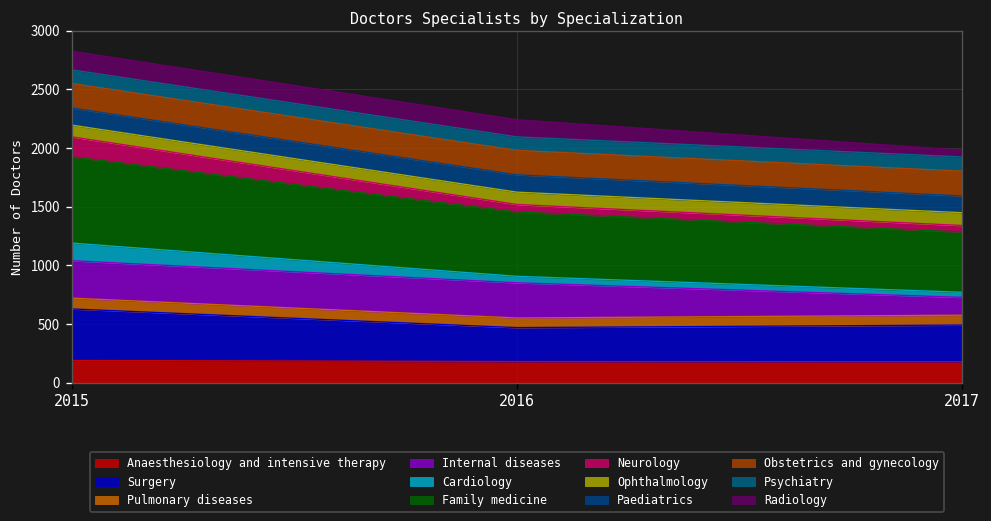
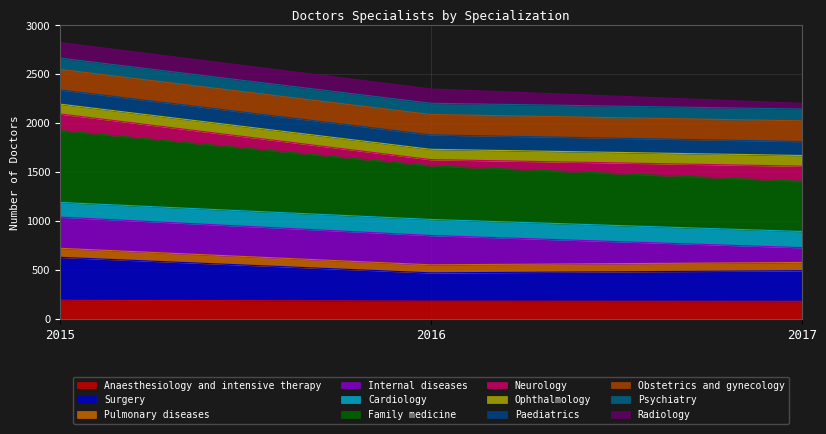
Cardiology, 2016: 100 -> 200
Cardiology, 2017: 0 -> 200
Neurology, 2017: 100 -> 200
